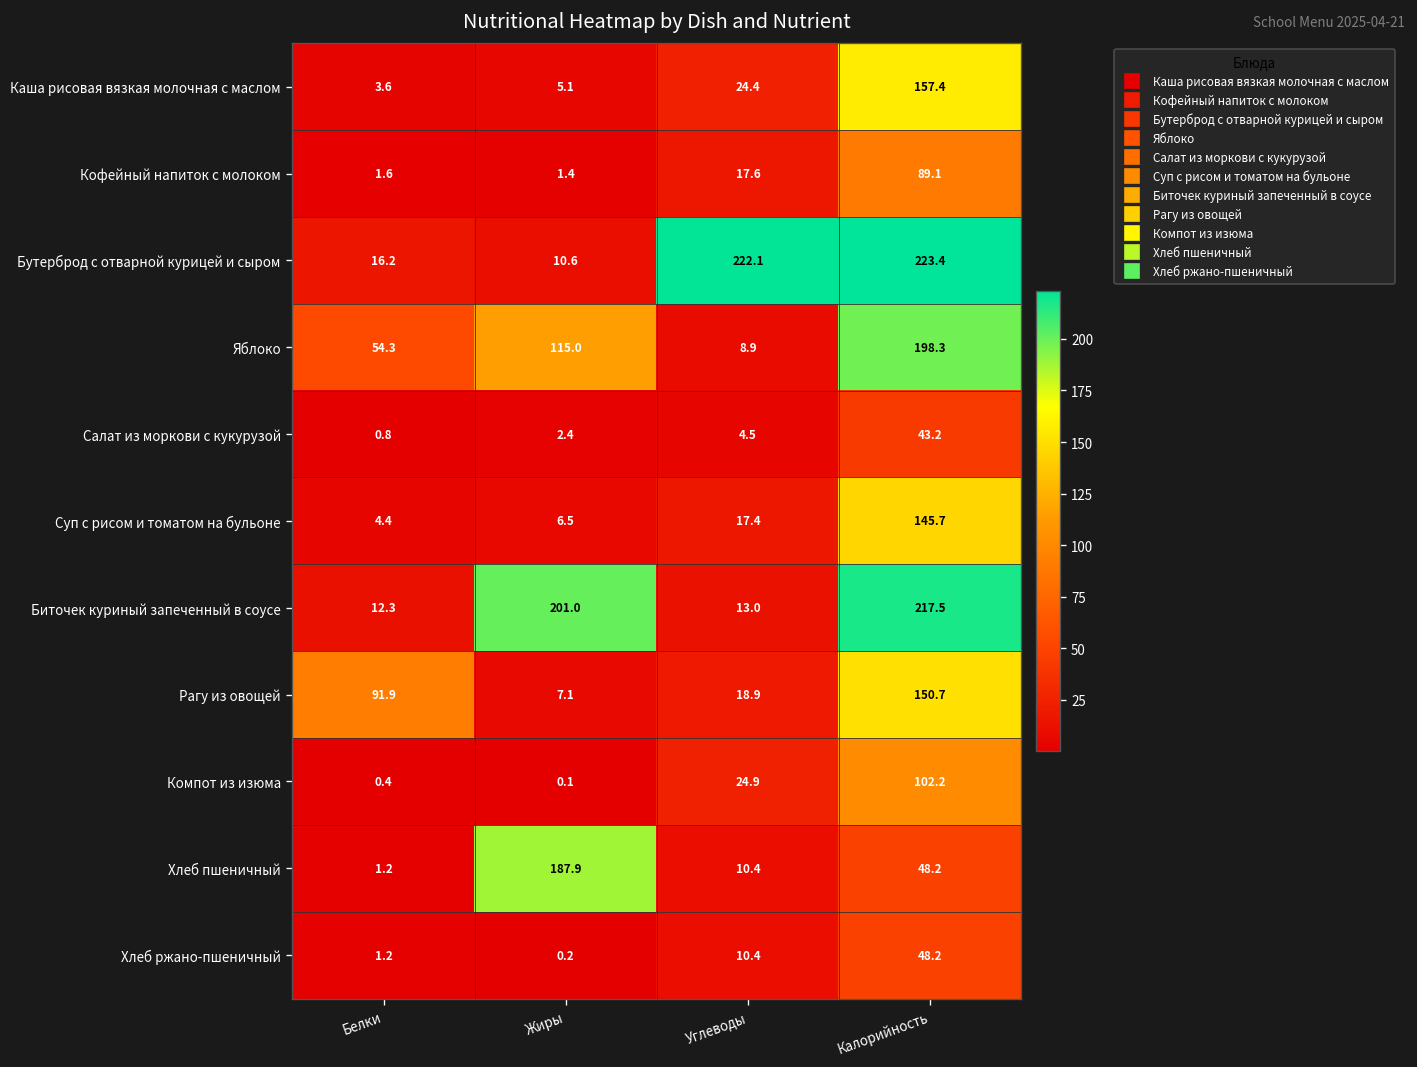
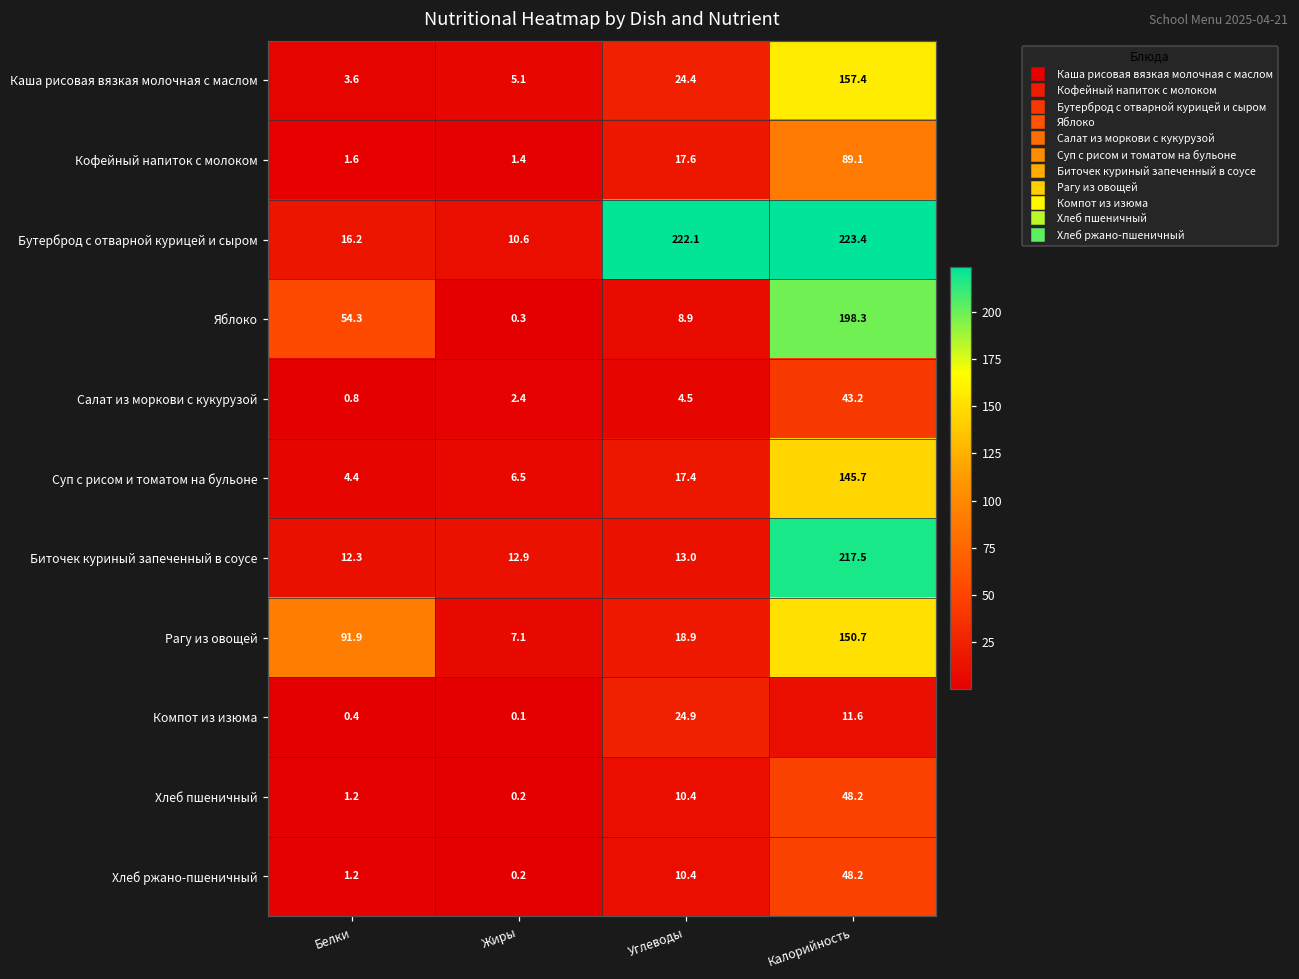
Яблоко, Жиры: 115.0 -> 0.3
Биточек куриный запеченный в соусе, Жиры: 201.0 -> 12.9
Компот из изюма, Калорийность: 102.2 -> 11.6
Хлеб пшеничный, Жиры: 187.9 -> 0.2
